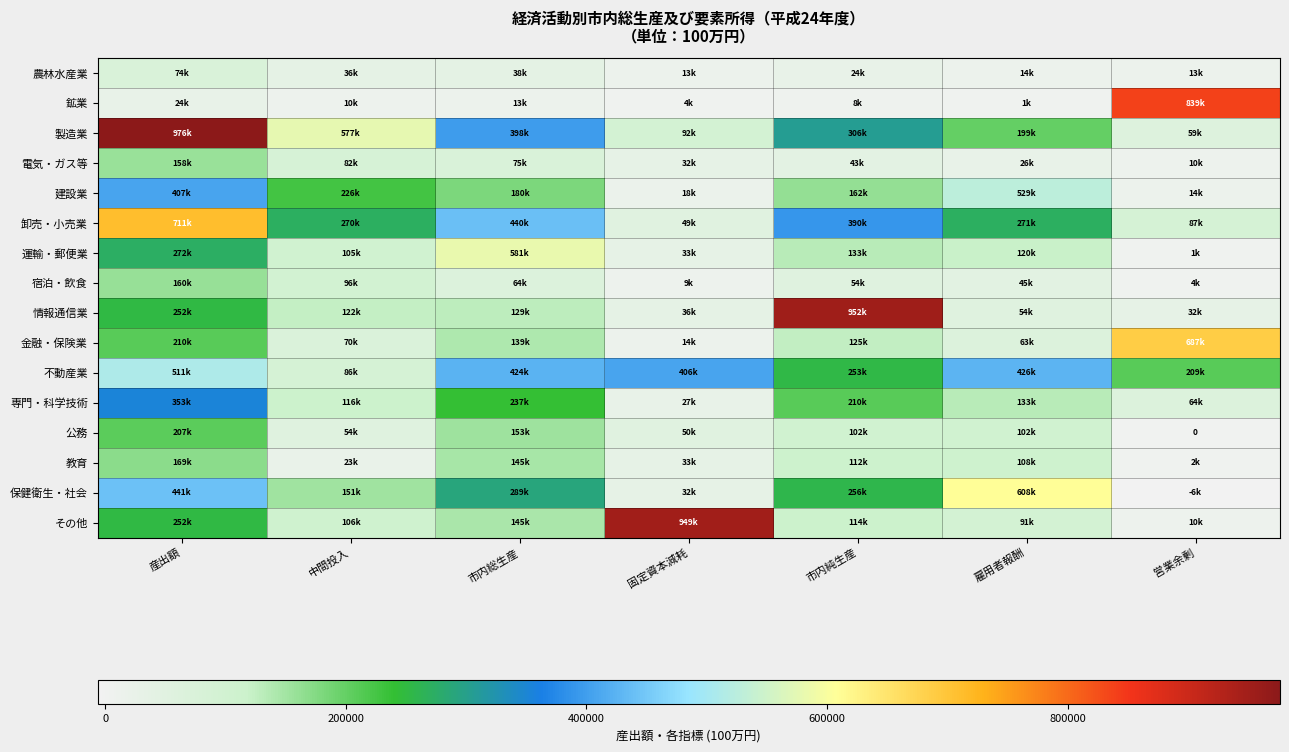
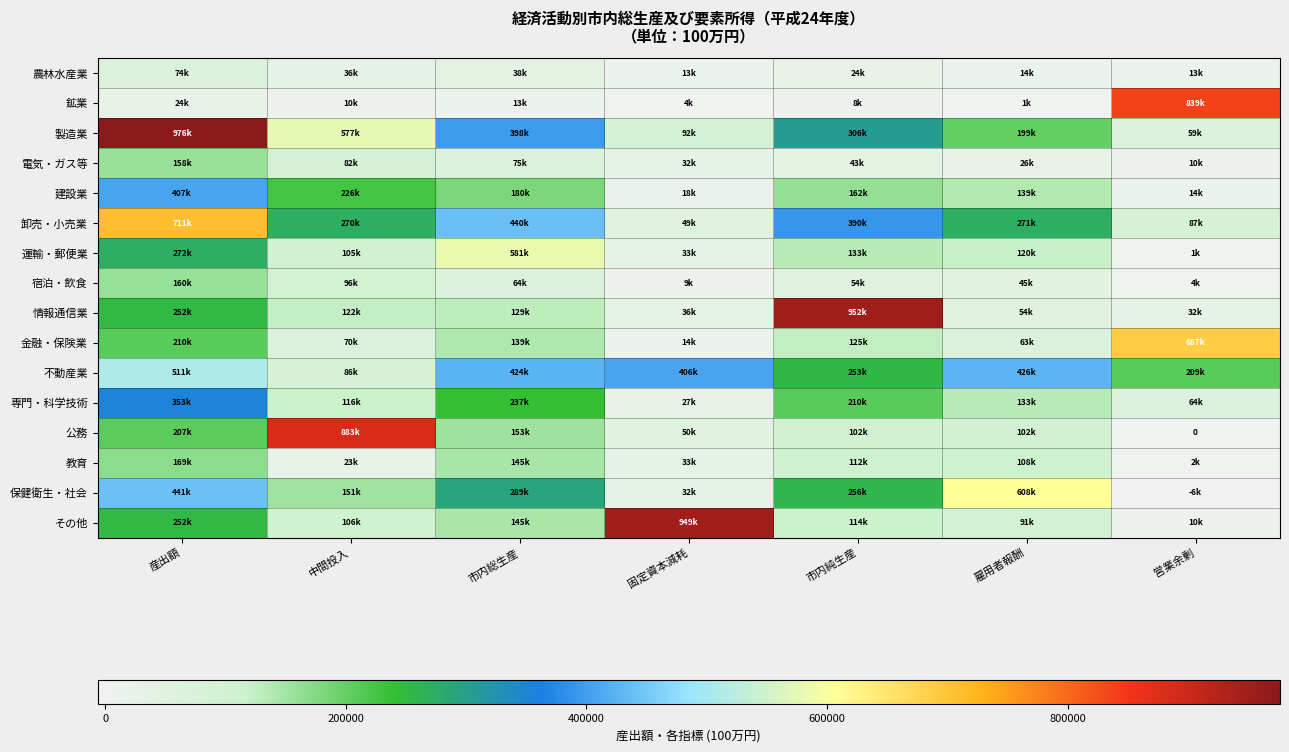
建設業, 雇用者報酬: 529k -> 139k
公務, 中間投入: 54k -> 883k
